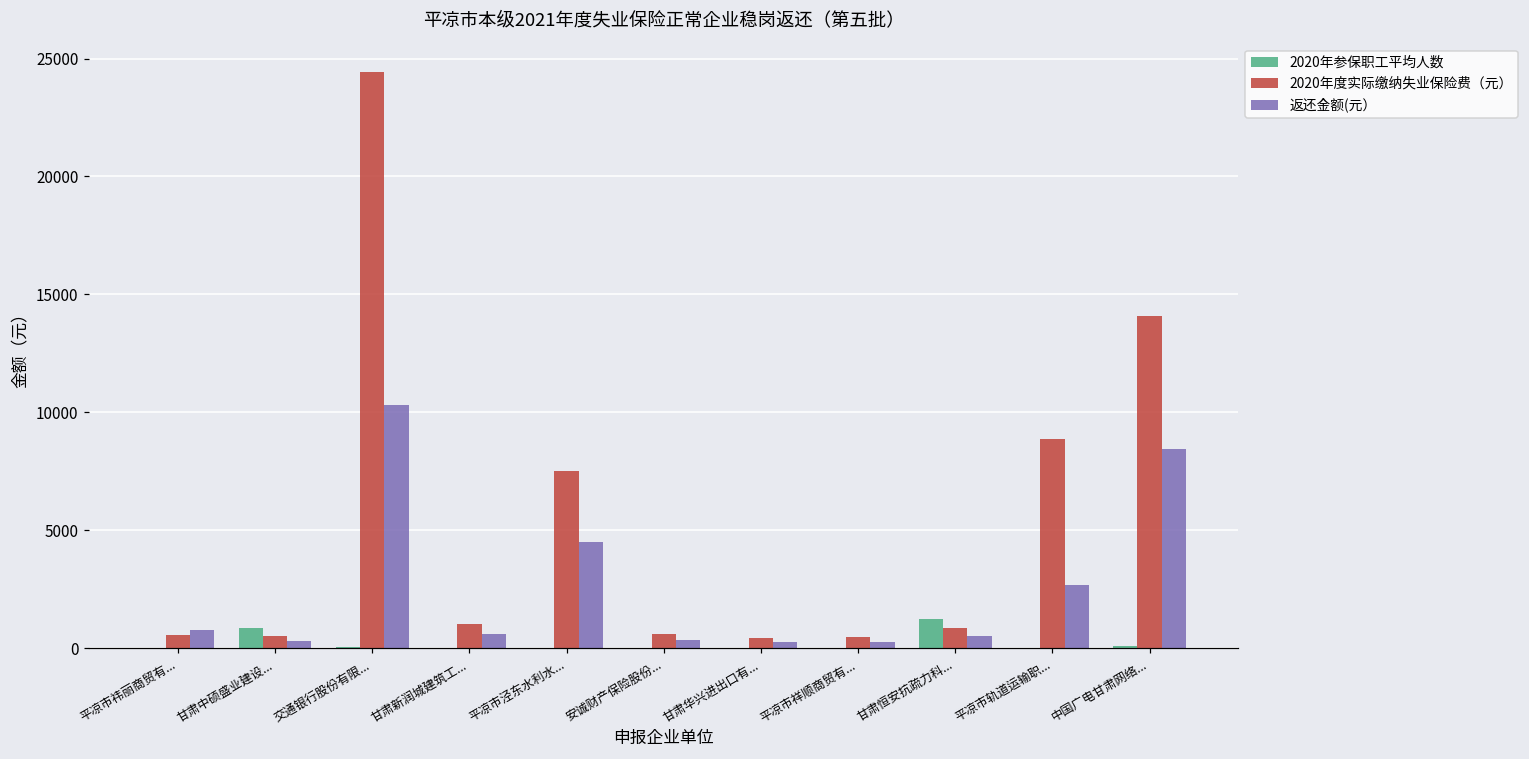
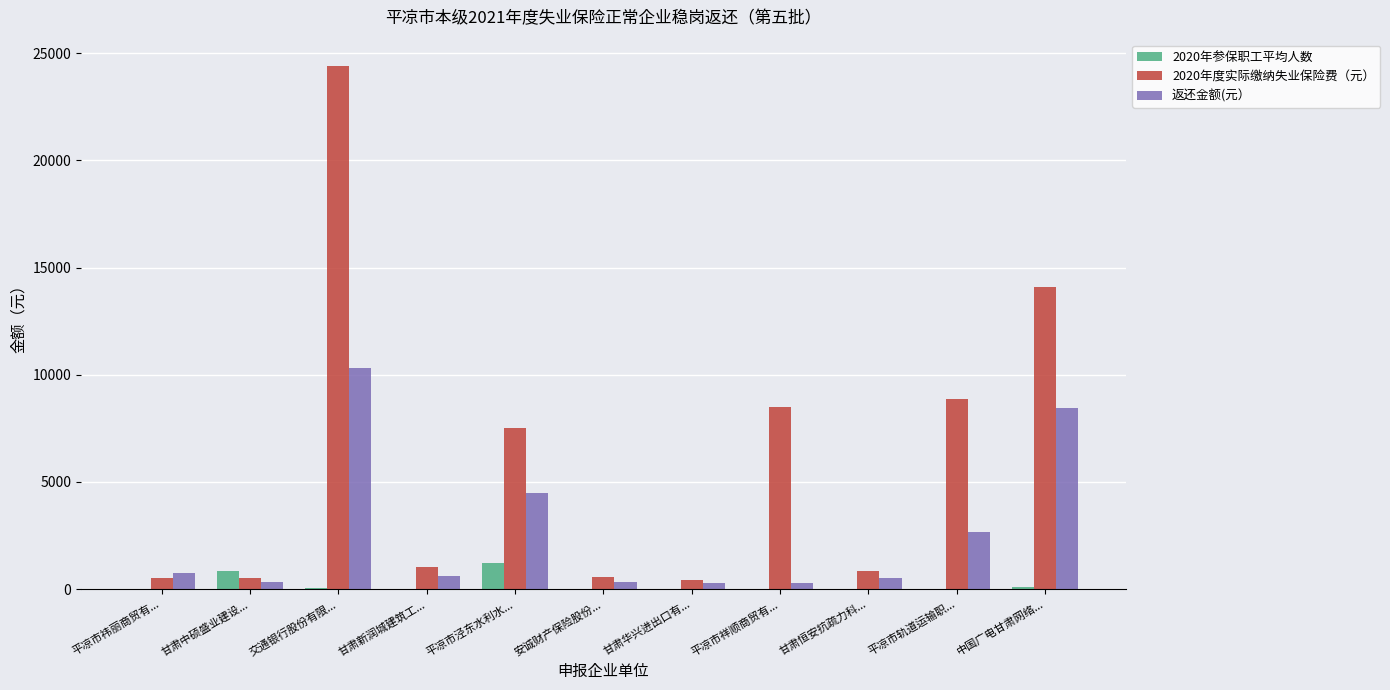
2020年参保职工平均人数, 平凉市泾东水利水...: 0 -> 1200
2020年度实际缴纳失业保险费（元）, 平凉市祥顺商贸有...: 500 -> 8500
2020年参保职工平均人数, 甘肃恒安抗疏力科...: 1200 -> 0
